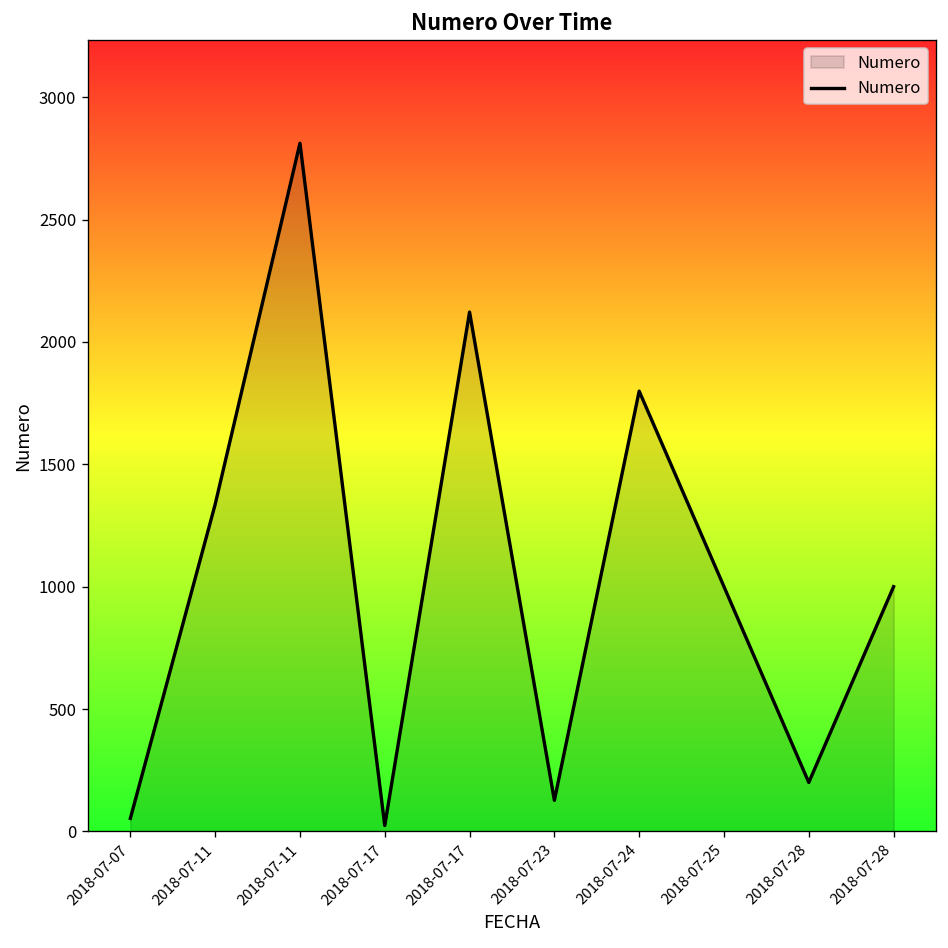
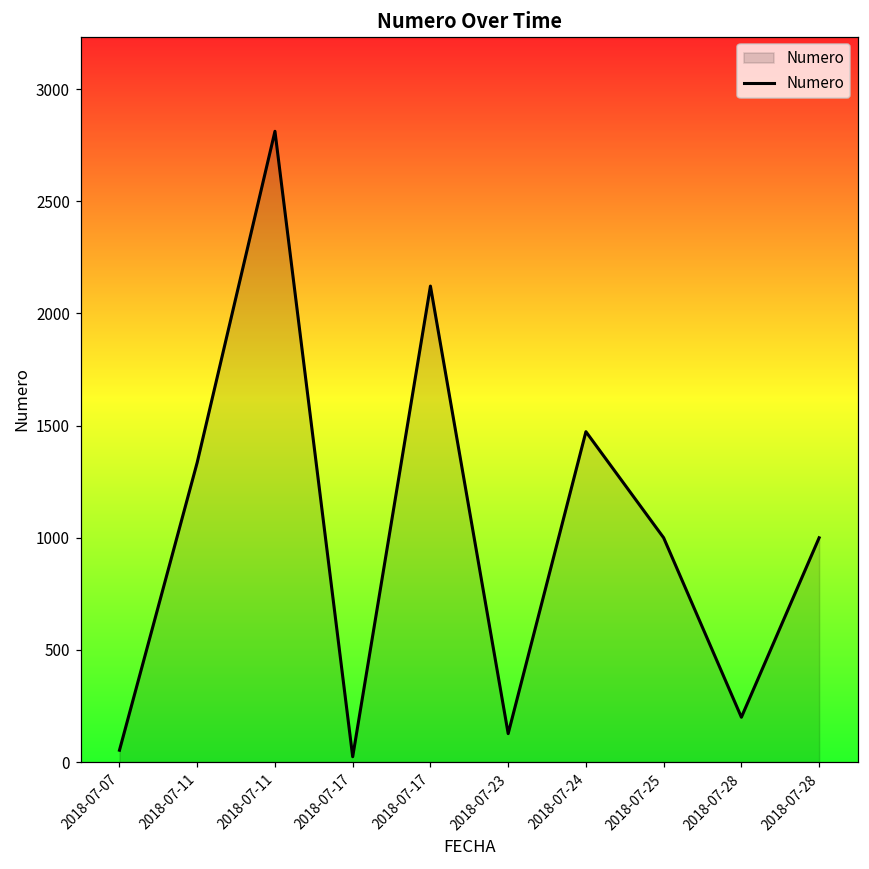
2018-07-24: 1800 -> 1470
